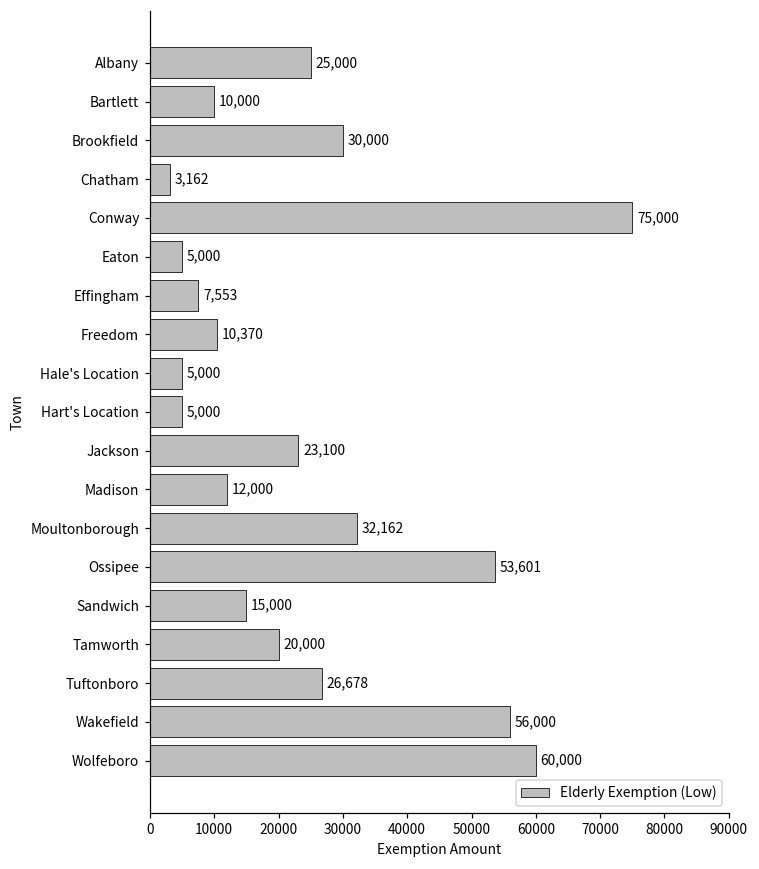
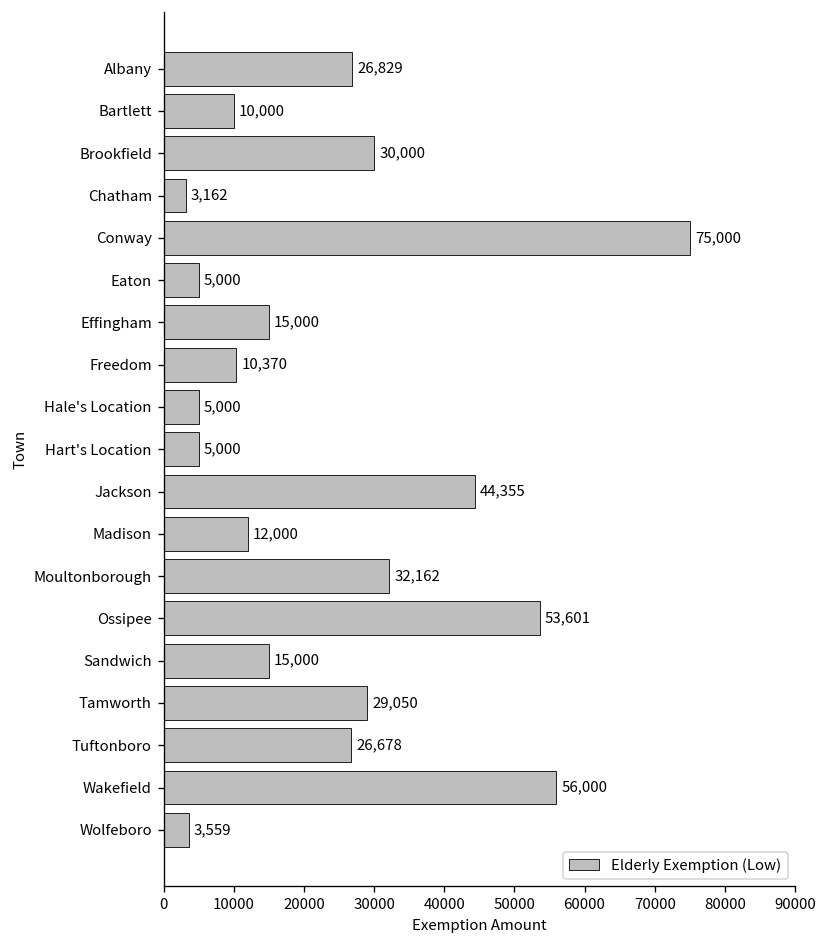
Albany: 25,000 -> 26,829
Effingham: 7,553 -> 15,000
Jackson: 23,100 -> 44,355
Tamworth: 20,000 -> 29,050
Wolfeboro: 60,000 -> 3,559
